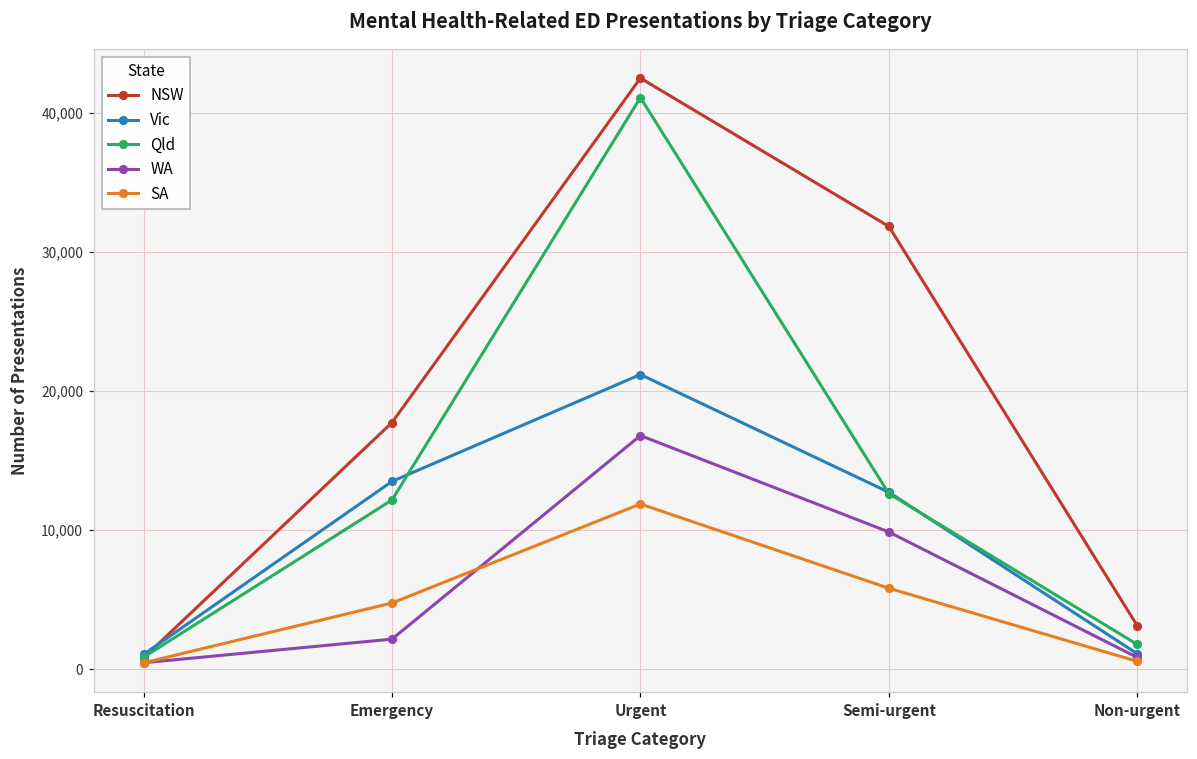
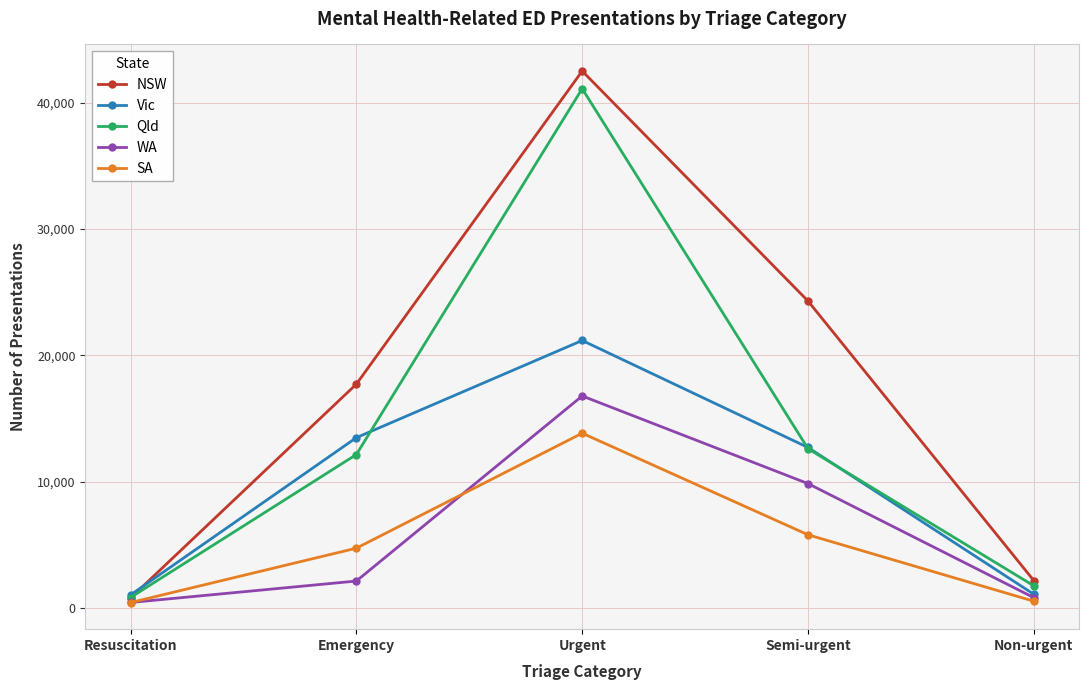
SA, Urgent: 11,900 -> 13,800
NSW, Semi-urgent: 31,800 -> 24,300
NSW, Non-urgent: 3,100 -> 2,200
